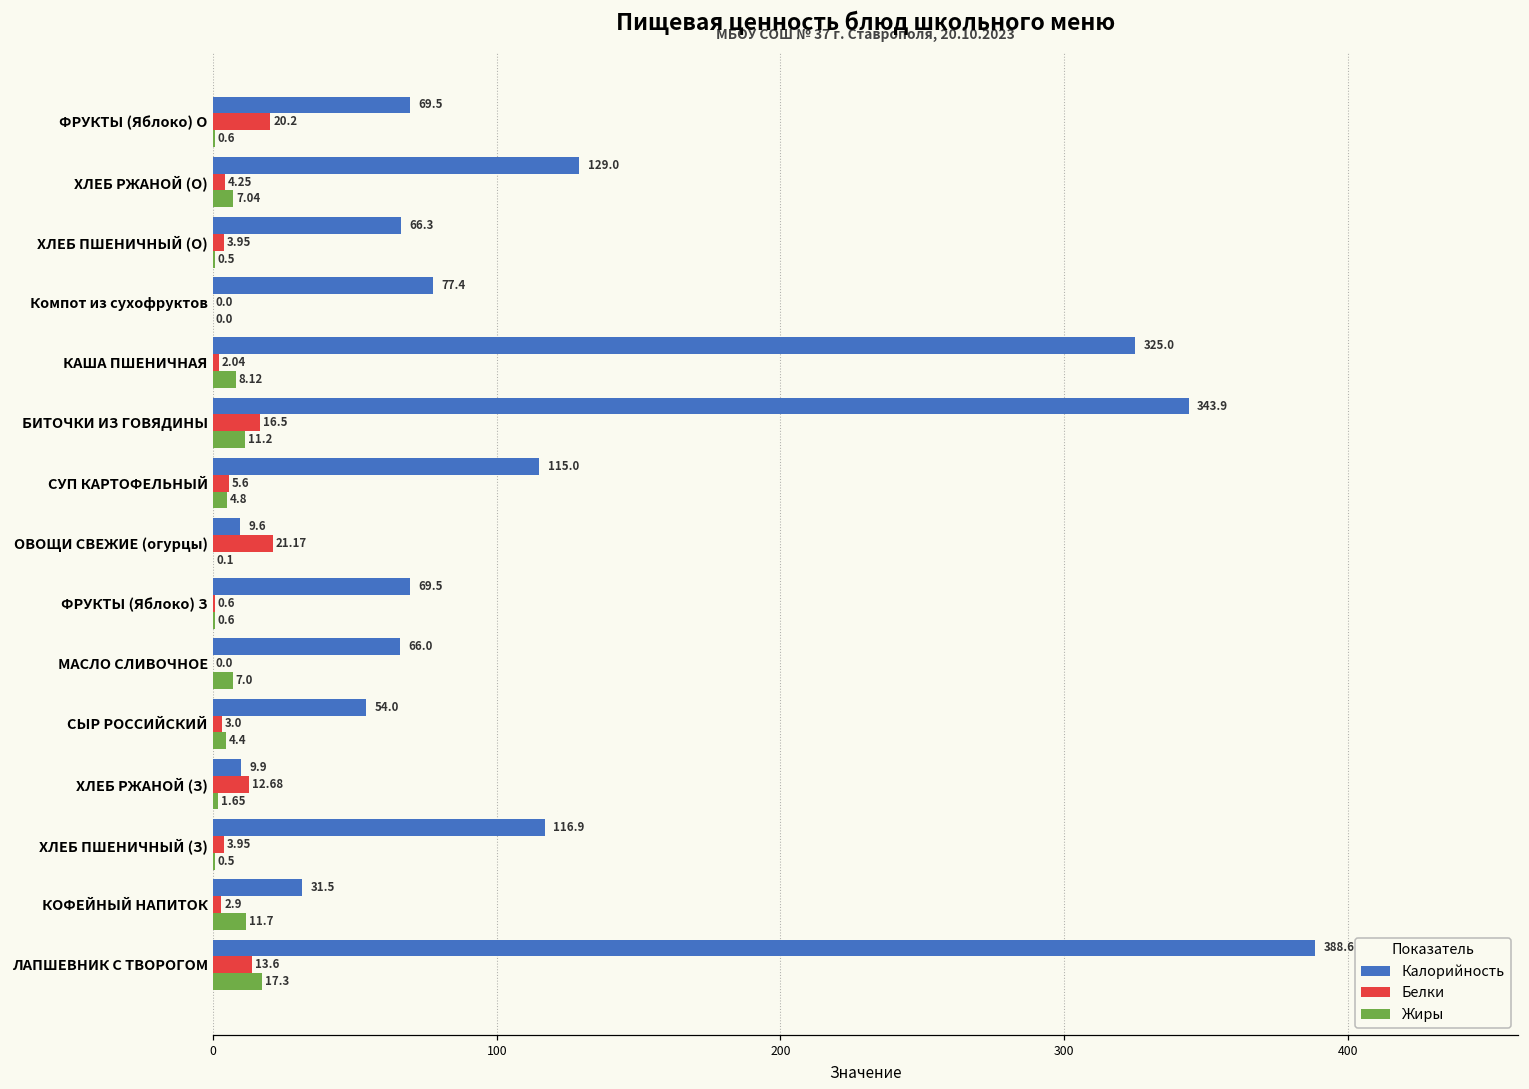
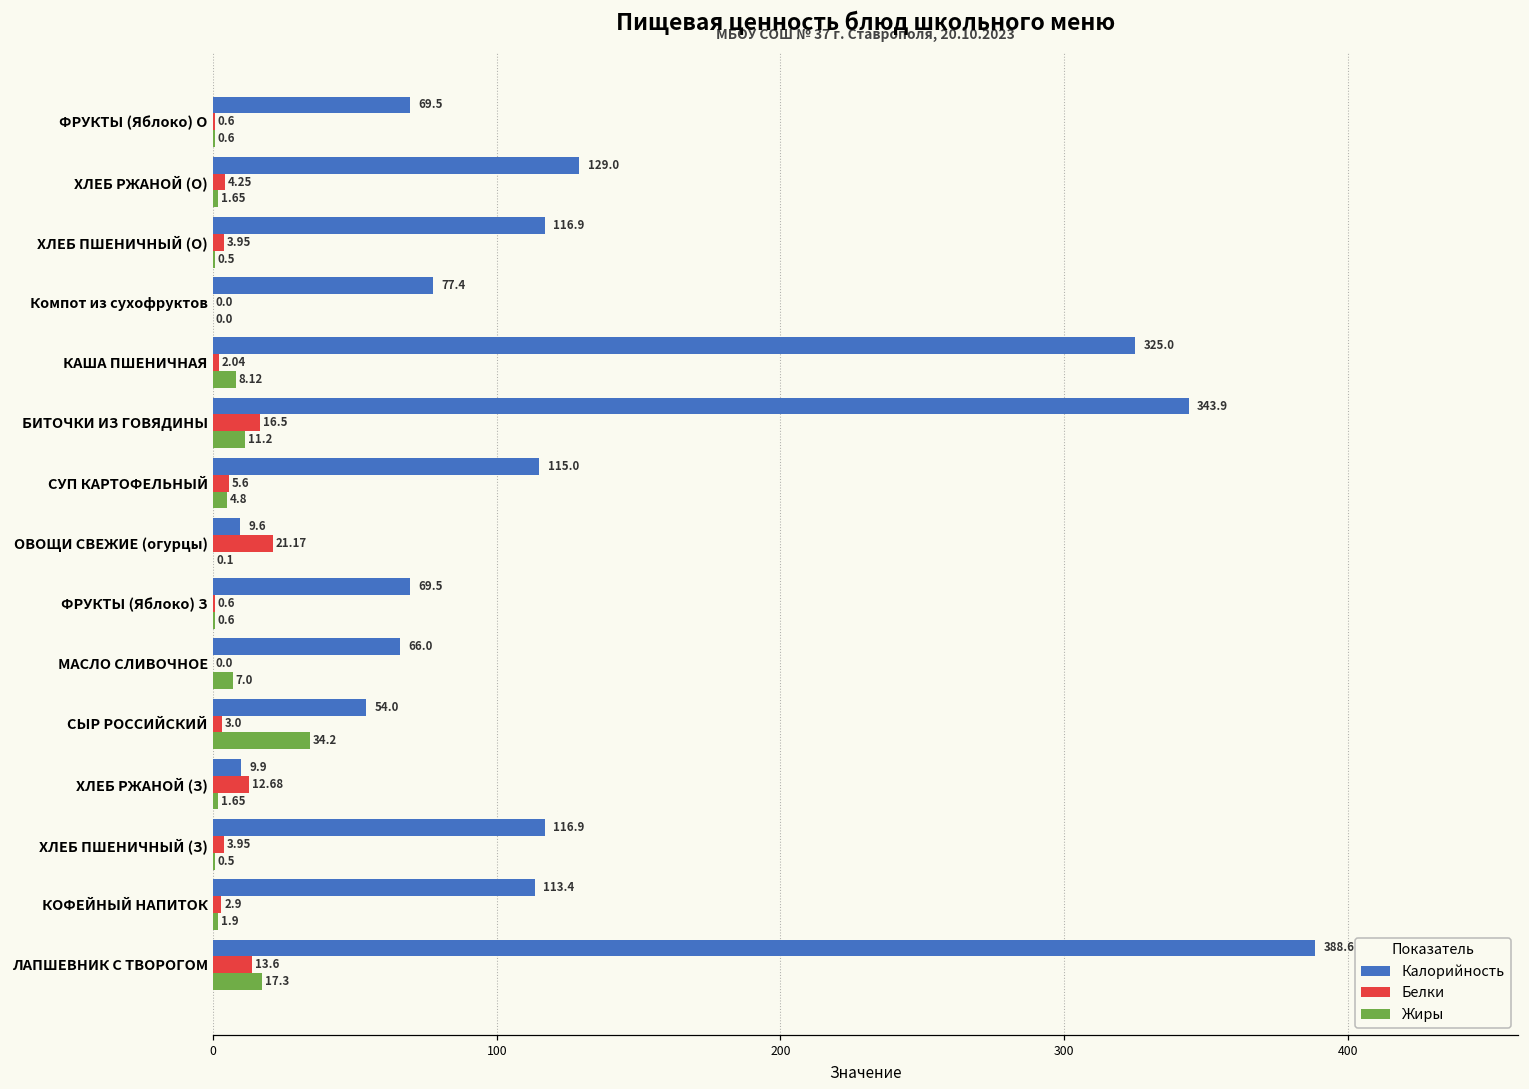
Белки, ФРУКТЫ (Яблоко) О: 20.2 -> 0.6
Жиры, ХЛЕБ РЖАНОЙ (О): 7.04 -> 1.65
Калорийность, ХЛЕБ ПШЕНИЧНЫЙ (О): 66.3 -> 116.9
Жиры, СЫР РОССИЙСКИЙ: 4.4 -> 34.2
Калорийность, КОФЕЙНЫЙ НАПИТОК: 31.5 -> 113.4
Жиры, КОФЕЙНЫЙ НАПИТОК: 11.7 -> 1.9
